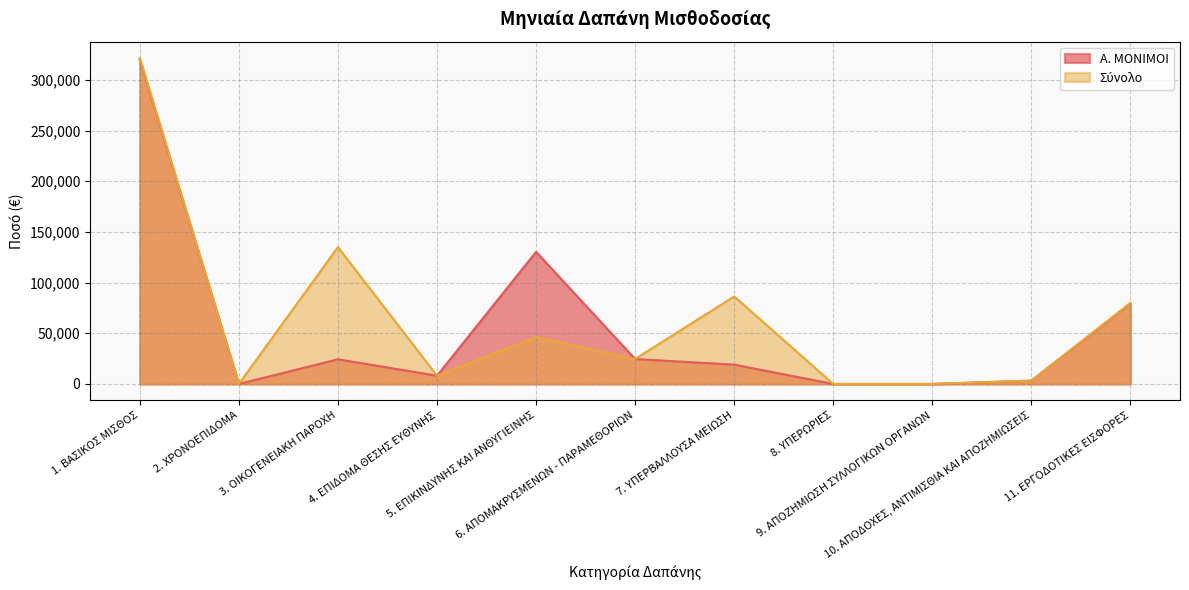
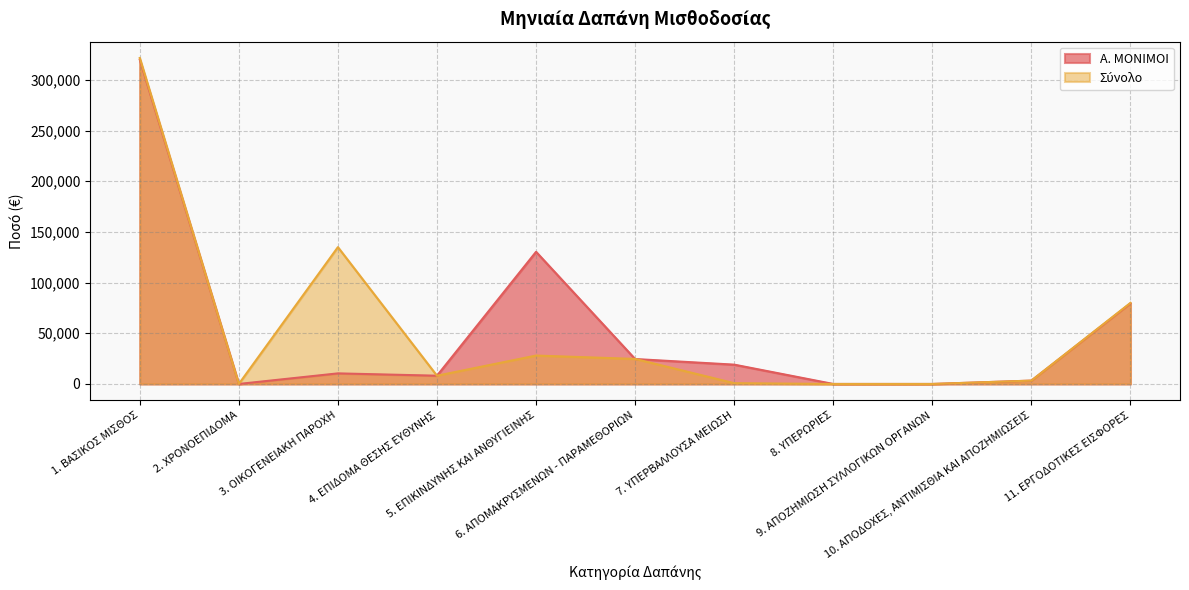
Α. ΜΟΝΙΜΟΙ, 3. ΟΙΚΟΓΕΝΕΙΑΚΗ ΠΑΡΟΧΗ: 24,000 -> 10,000
Σύνολο, 5. ΕΠΙΚΙΝΔΥΝΗΣ ΚΑΙ ΑΝΘΥΓΙΕΙΝΗΣ: 46,000 -> 28,000
Σύνολο, 7. ΥΠΕΡΒΑΛΛΟΥΣΑ ΜΕΙΩΣΗ: 86,000 -> 1,000
